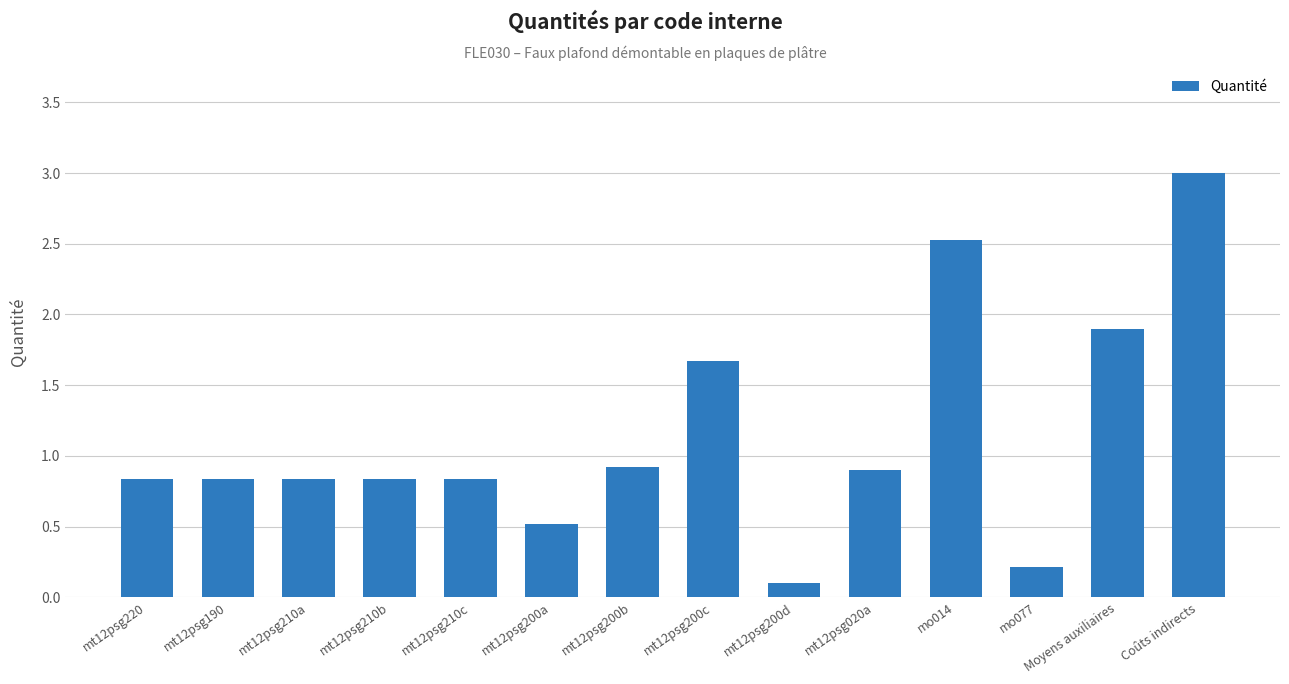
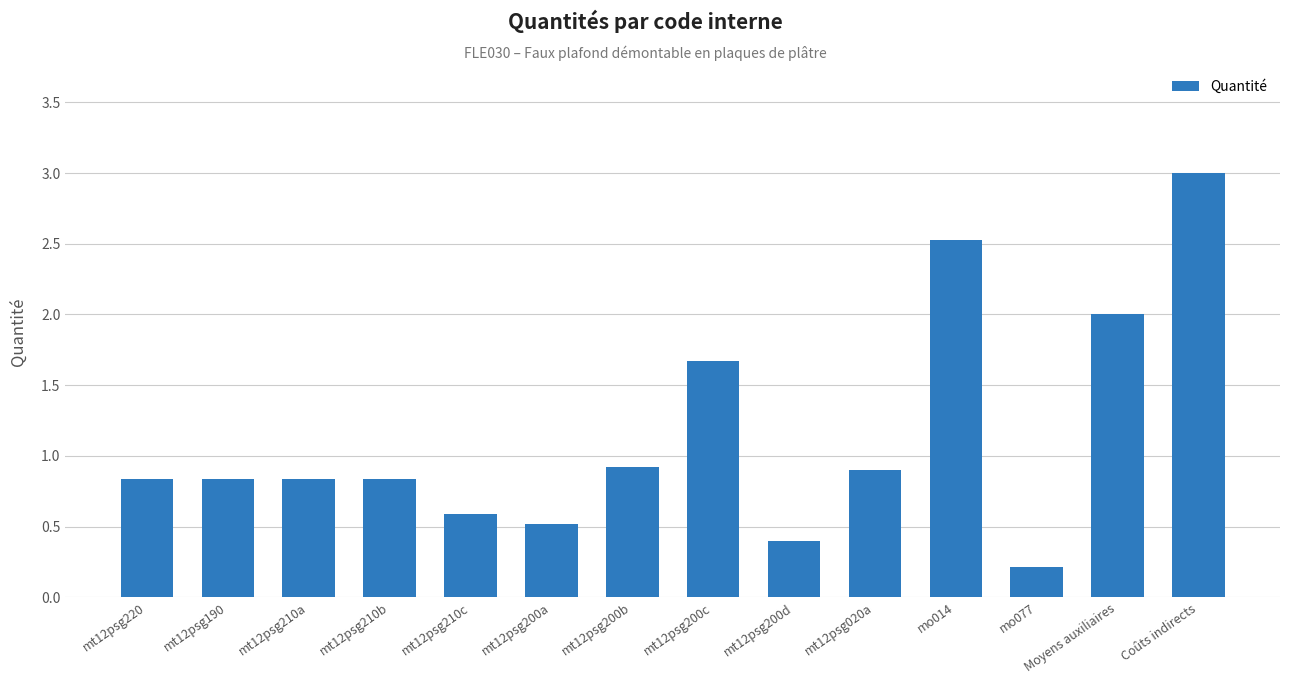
mt12psg210c: 0.84 -> 0.59
mt12psg200d: 0.1 -> 0.4
Moyens auxiliaires: 1.9 -> 2.0
